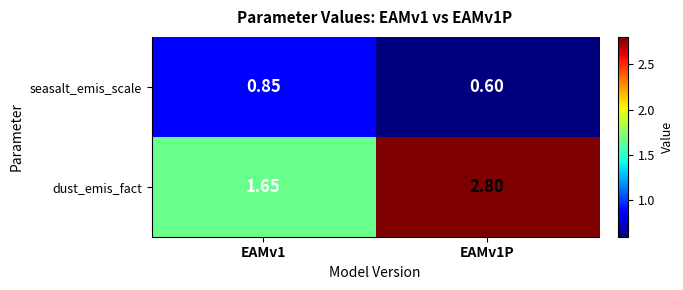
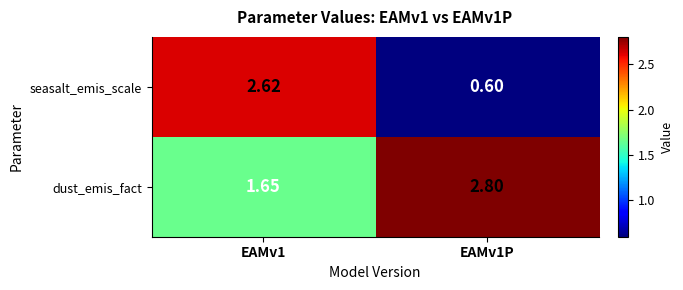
seasalt_emis_scale, EAMv1: 0.85 -> 2.62
